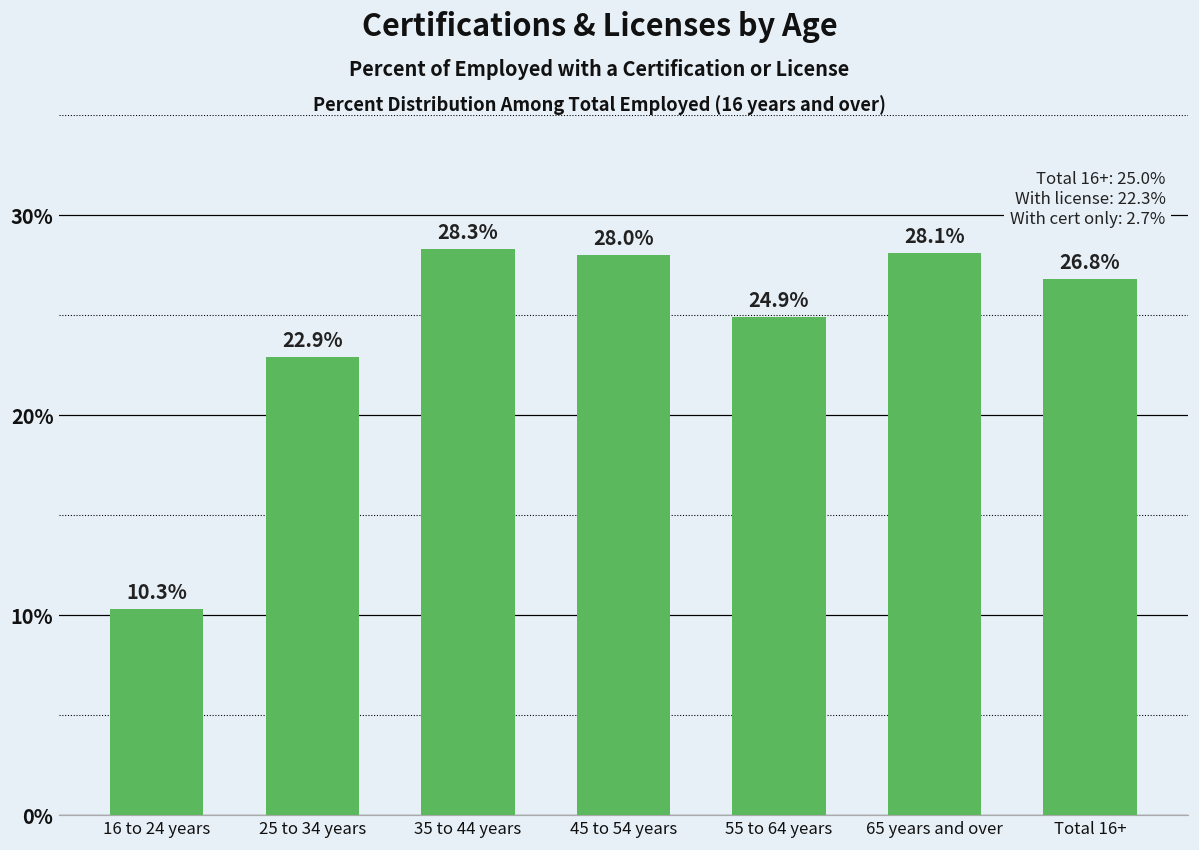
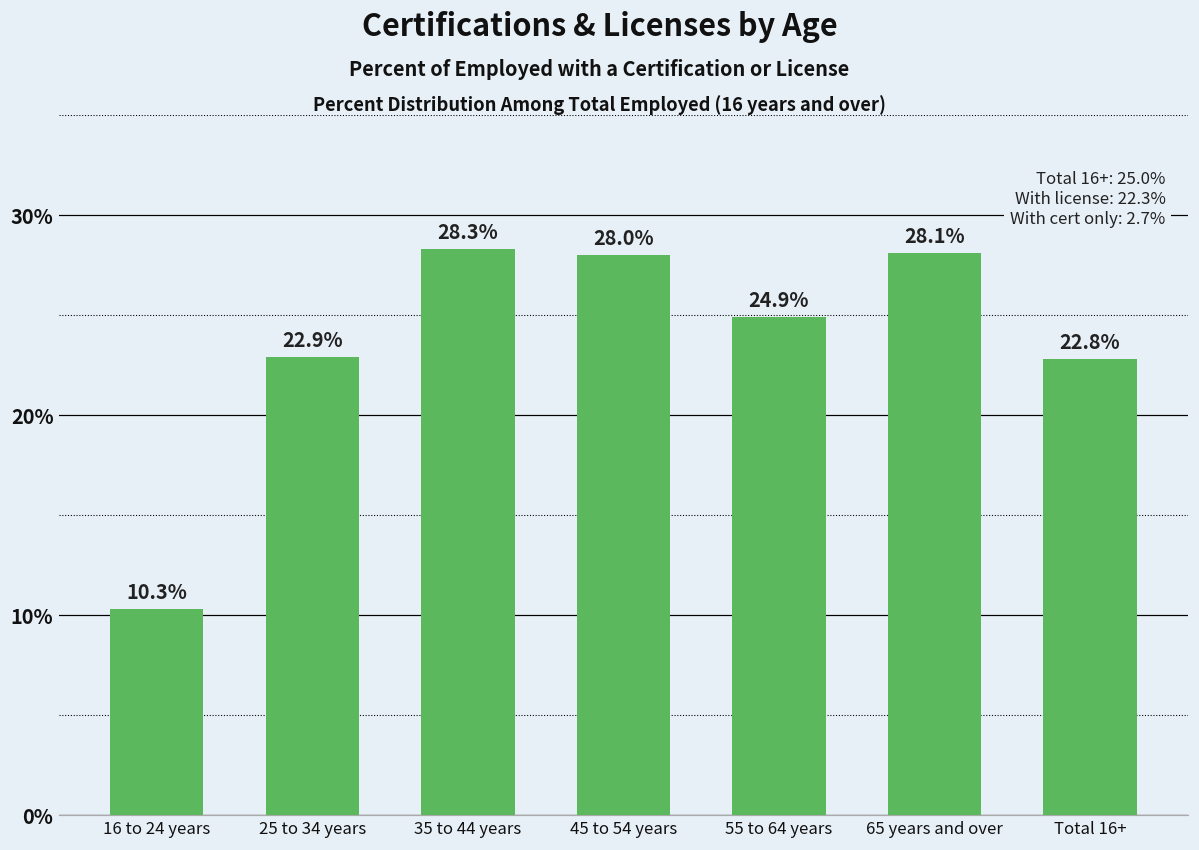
Total 16+: 26.8% -> 22.8%
